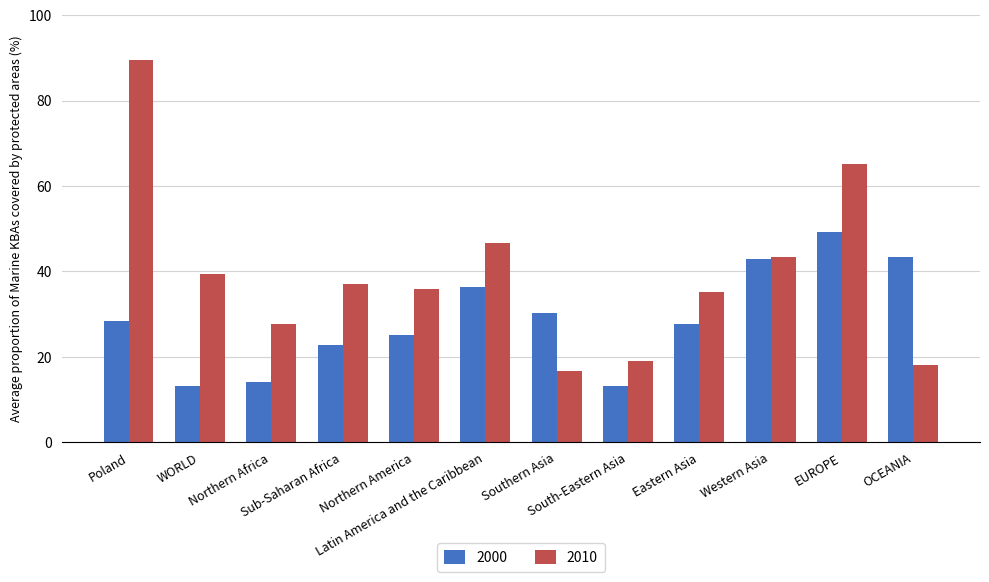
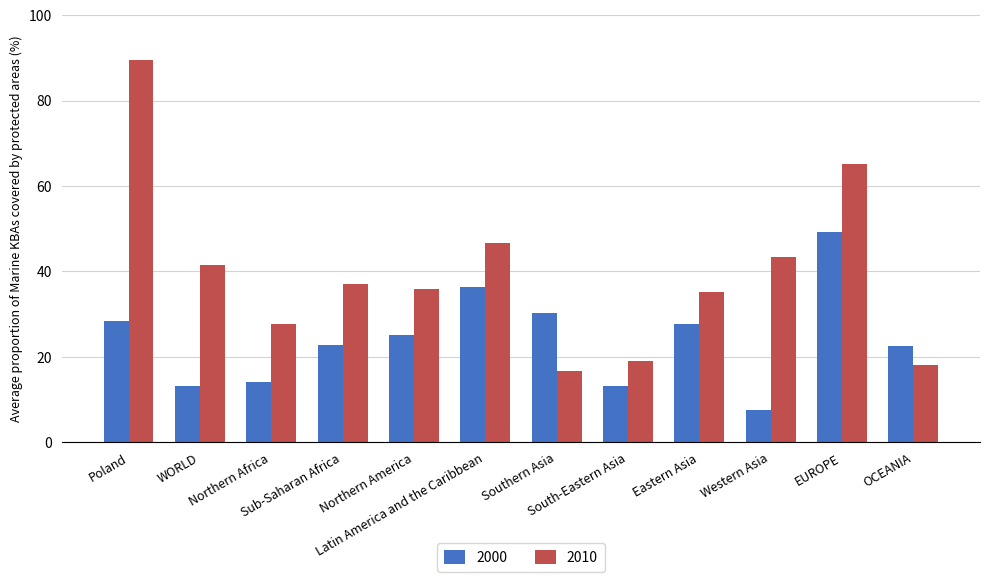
2010, WORLD: 39 -> 42
2000, Western Asia: 43 -> 8
2000, OCEANIA: 43 -> 23
